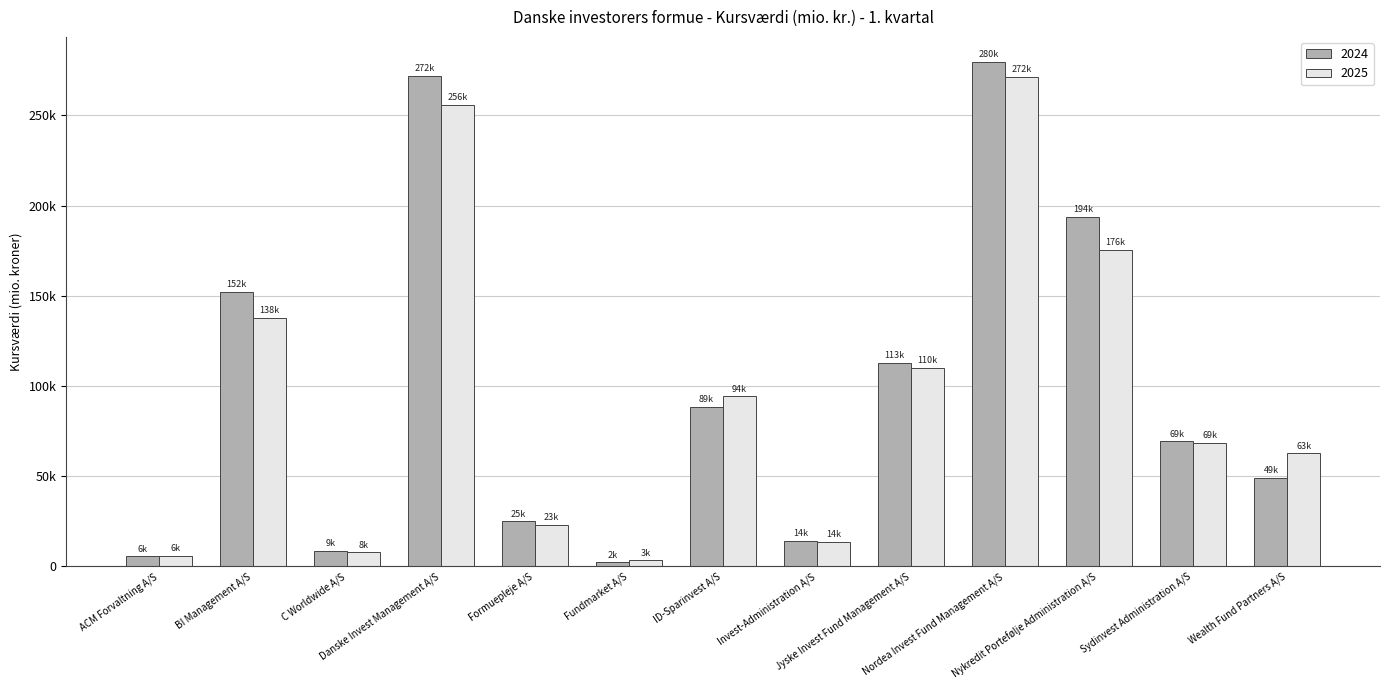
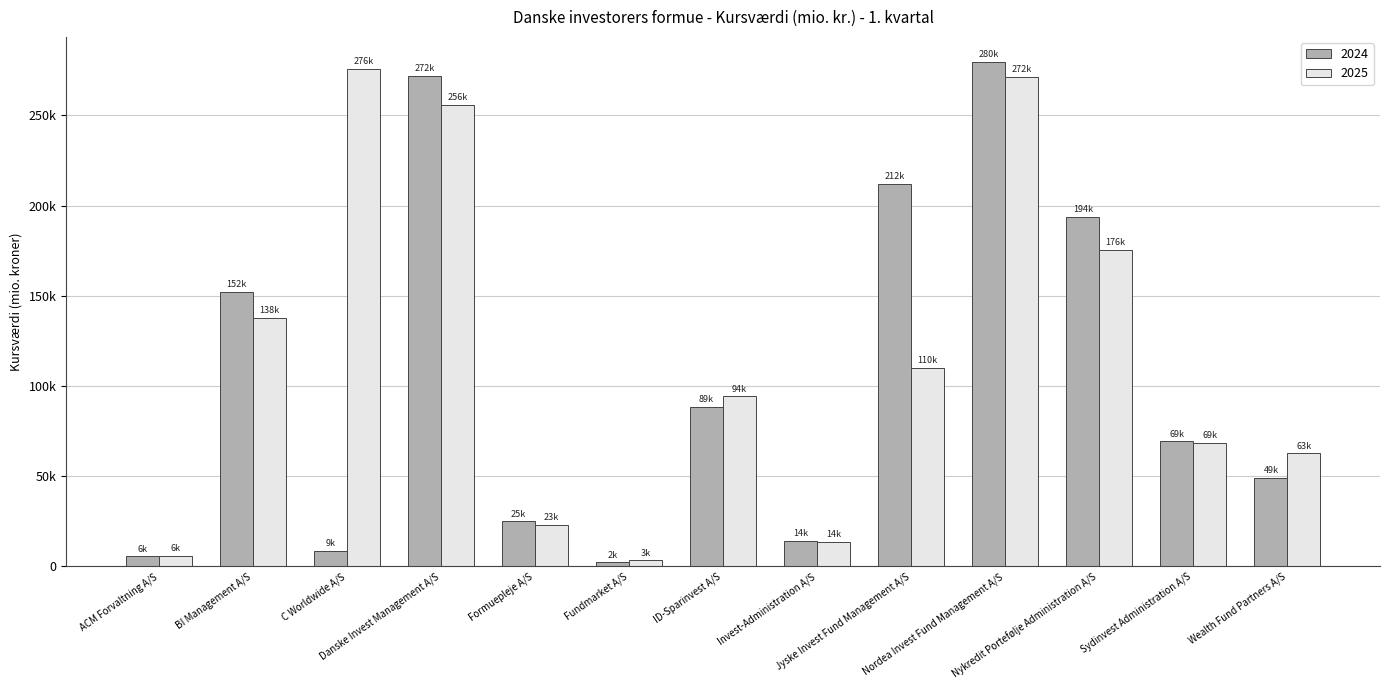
2025, C Worldwide A/S: 8k -> 276k
2024, Jyske Invest Fund Management A/S: 113k -> 212k
